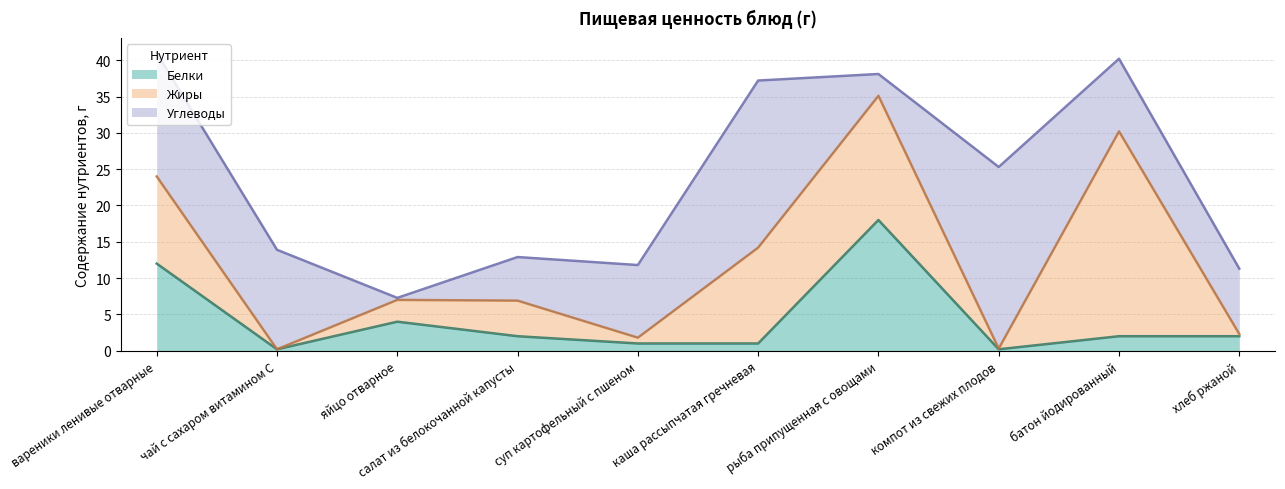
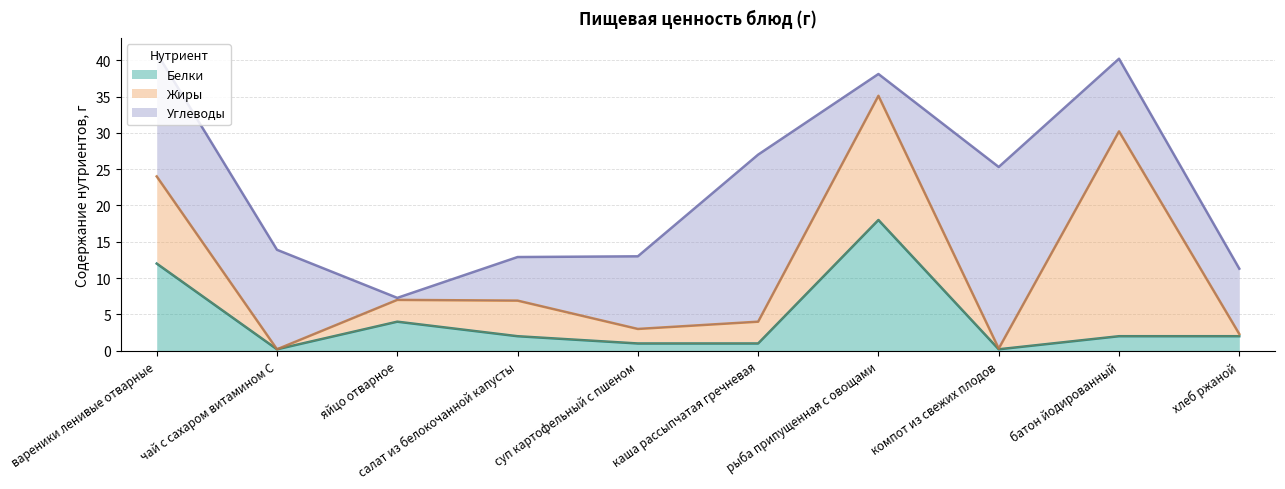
Жиры, суп картофельный с пшеном: 1 -> 2
Жиры, каша рассыпчатая гречневая: 13 -> 3
